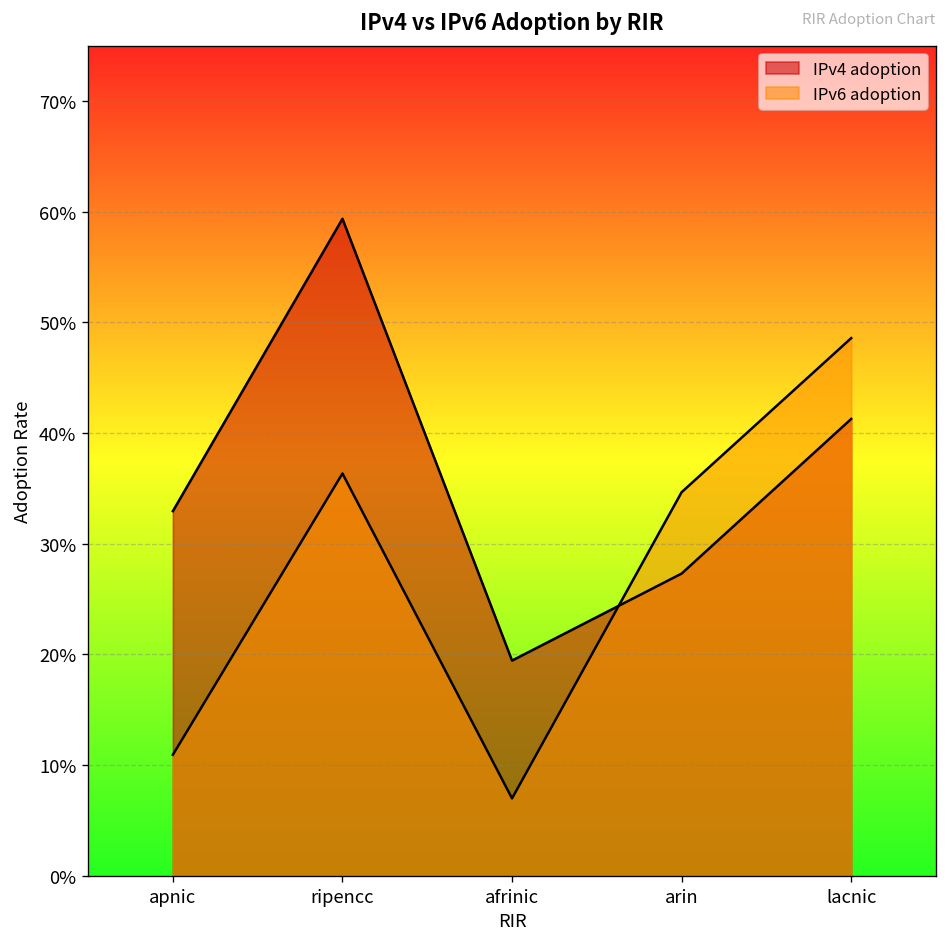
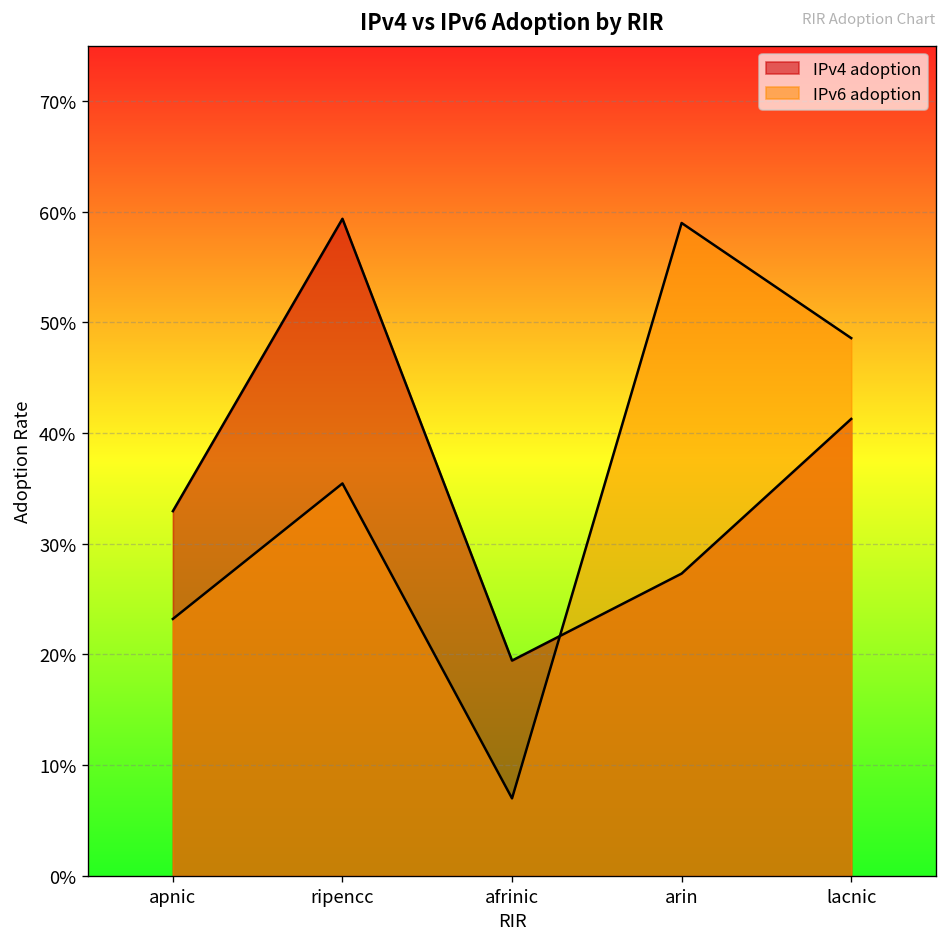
IPv6 adoption, apnic: 11% -> 23%
IPv6 adoption, ripencc: 36% -> 35%
IPv6 adoption, arin: 35% -> 59%
